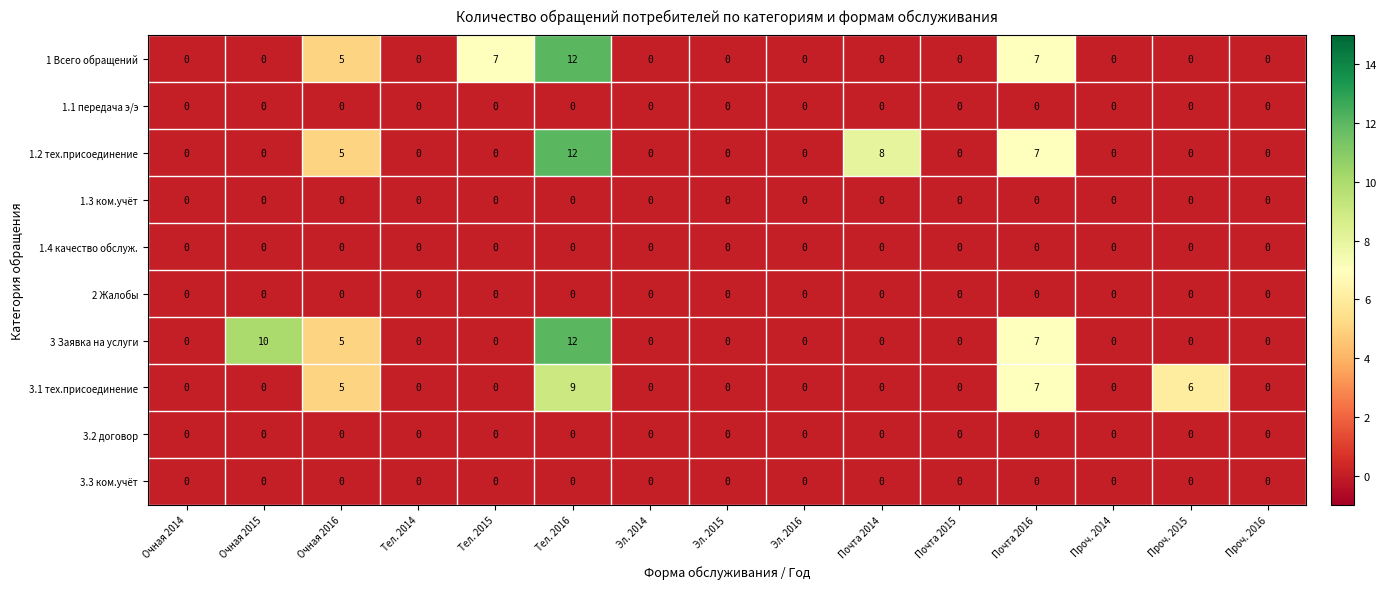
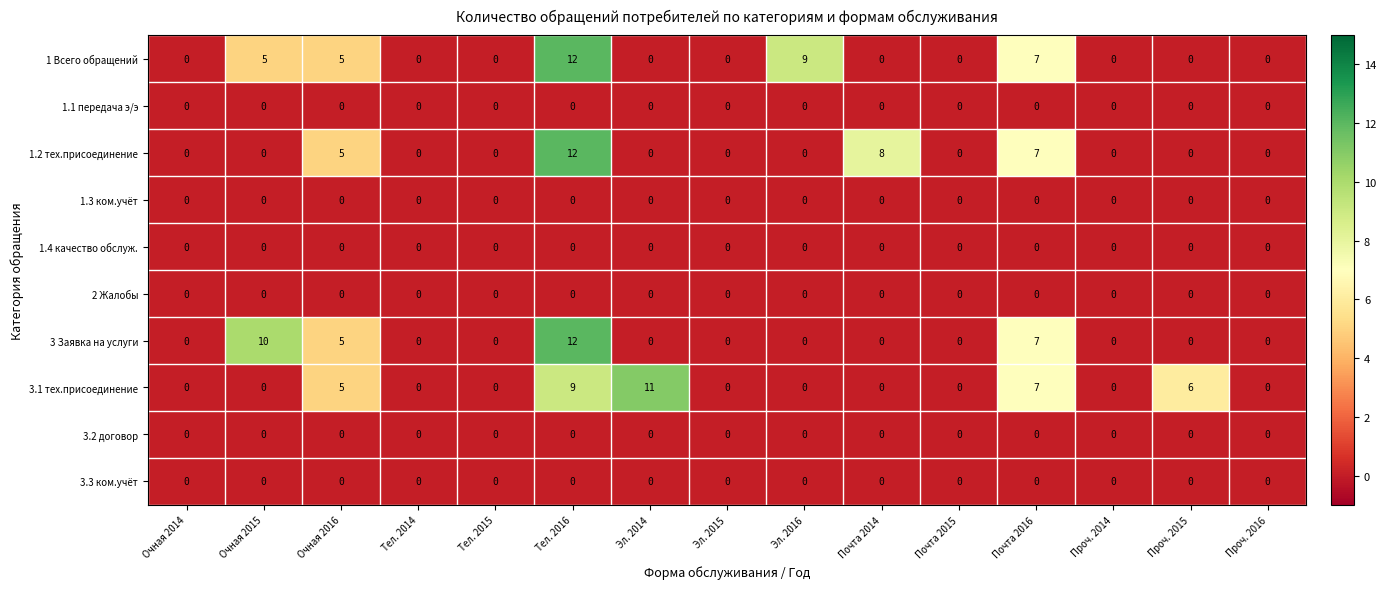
1 Всего обращений, Очная 2015: 0 -> 5
1 Всего обращений, Тел. 2015: 7 -> 0
1 Всего обращений, Эл. 2016: 0 -> 9
3.1 тех.присоединение, Эл. 2014: 0 -> 11
